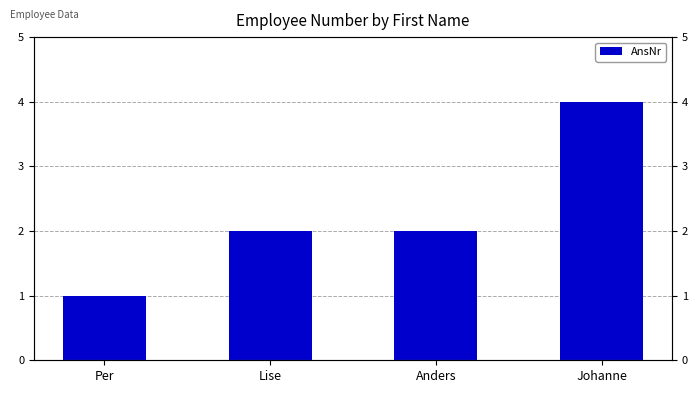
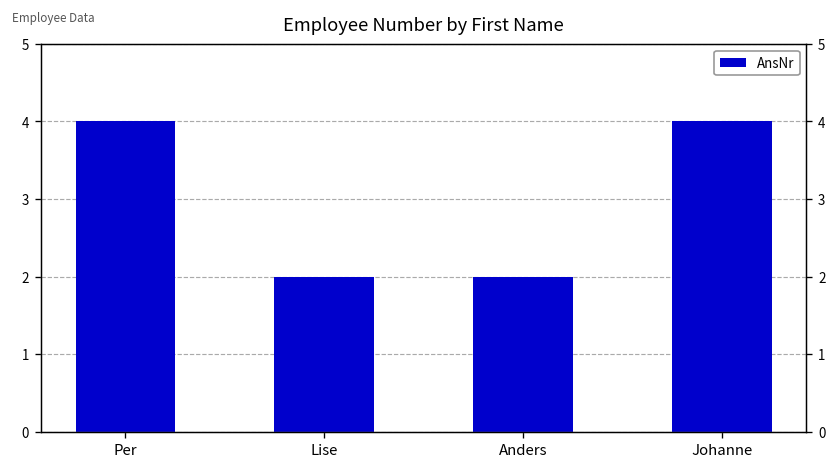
Per: 1 -> 4
